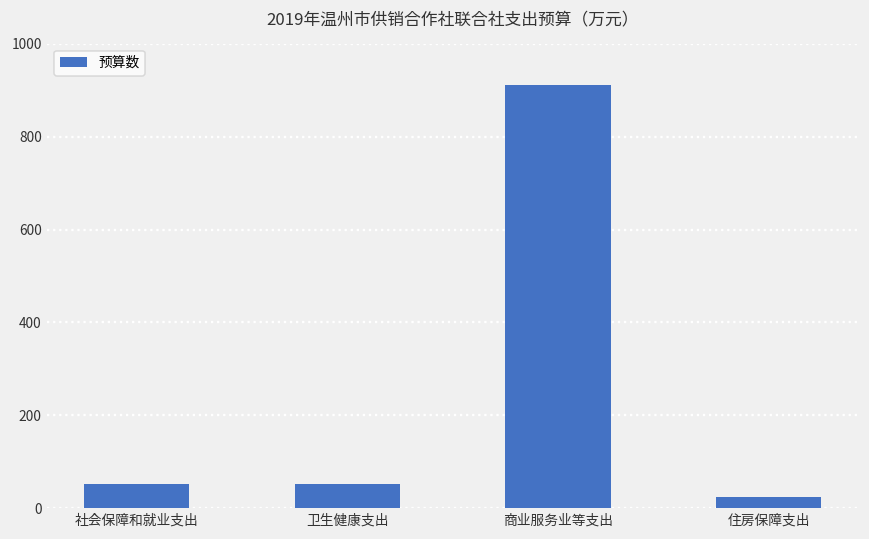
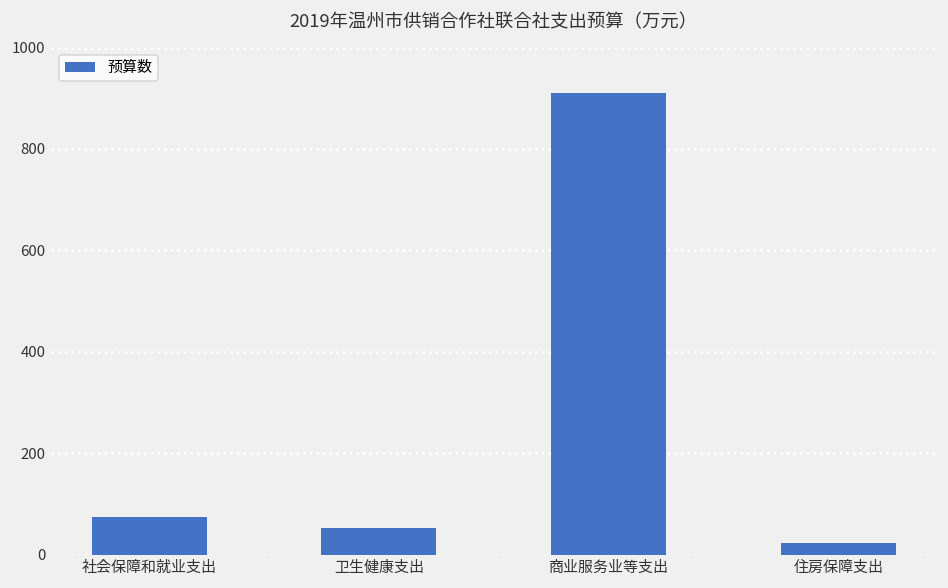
社会保障和就业支出: 50 -> 70
